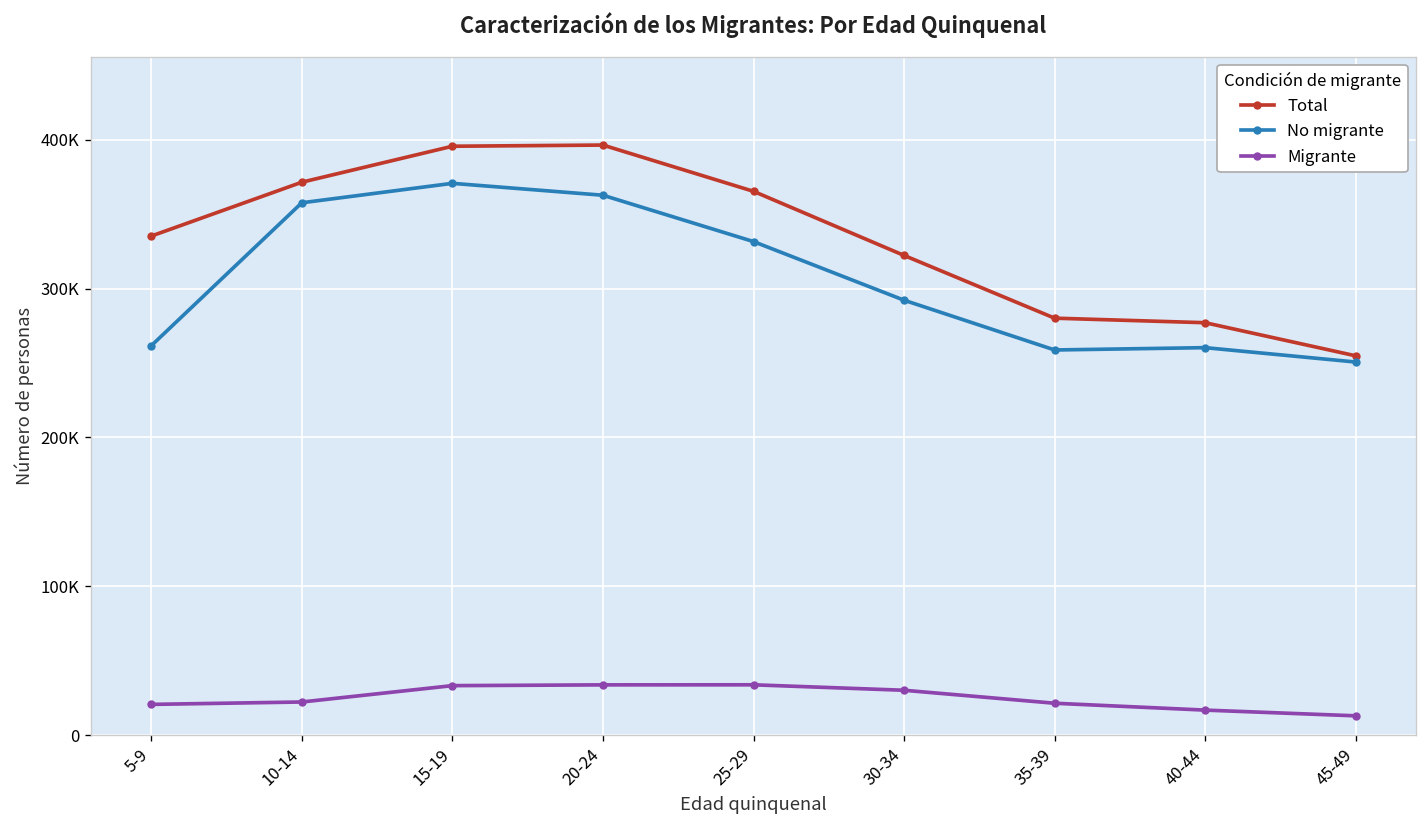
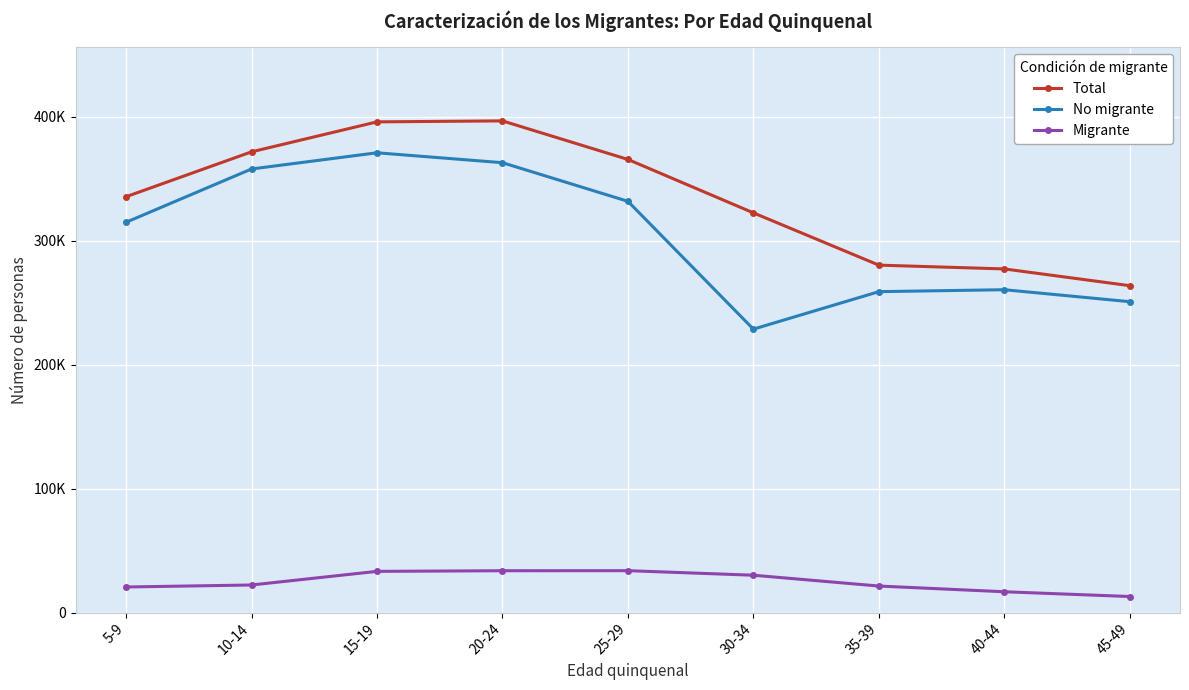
No migrante, 5-9: 262000 -> 315000
No migrante, 30-34: 292000 -> 229000
Total, 45-49: 255000 -> 264000
